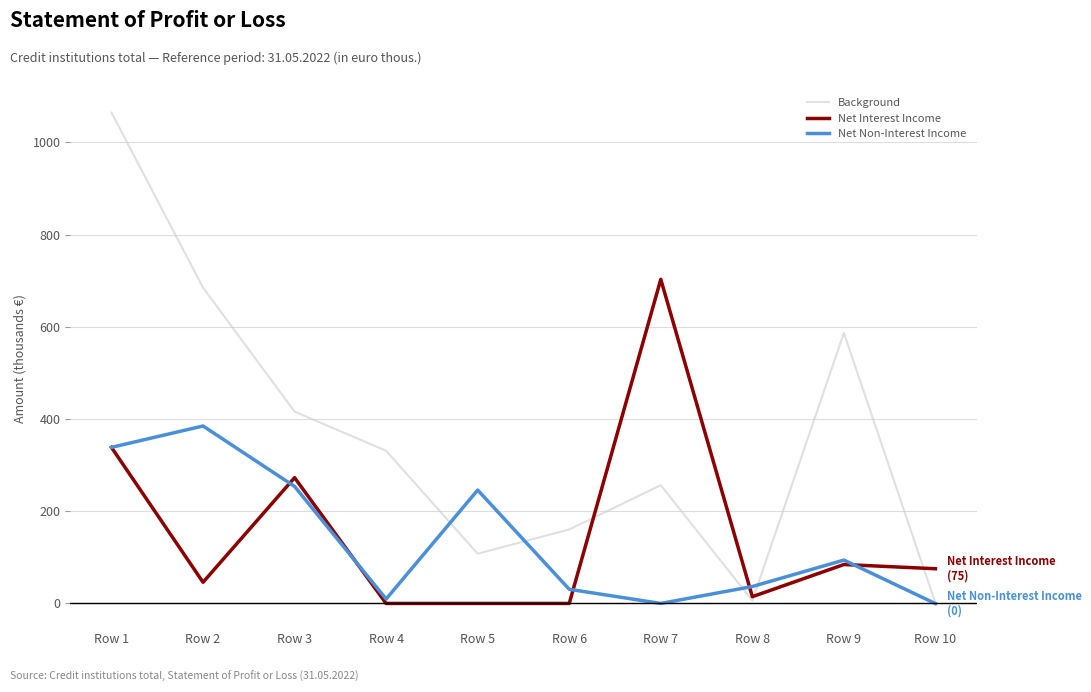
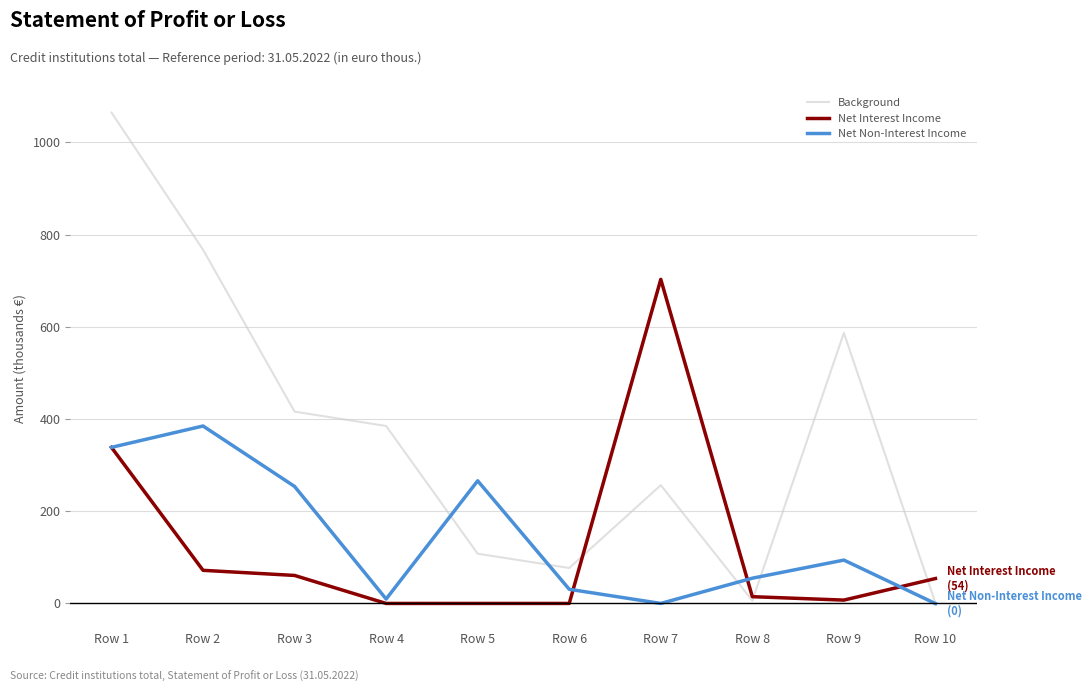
Background, Row 2: 680 -> 770
Net Interest Income, Row 2: 50 -> 70
Net Interest Income, Row 3: 270 -> 60
Background, Row 4: 330 -> 380
Net Non-Interest Income, Row 5: 250 -> 270
Background, Row 6: 160 -> 80
Net Non-Interest Income, Row 8: 40 -> 50
Net Interest Income, Row 9: 80 -> 10
Net Interest Income, Row 10: (75) -> (54)
